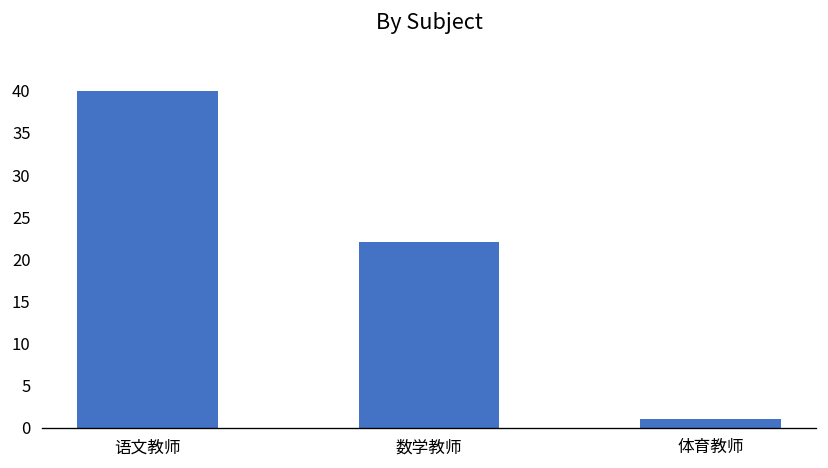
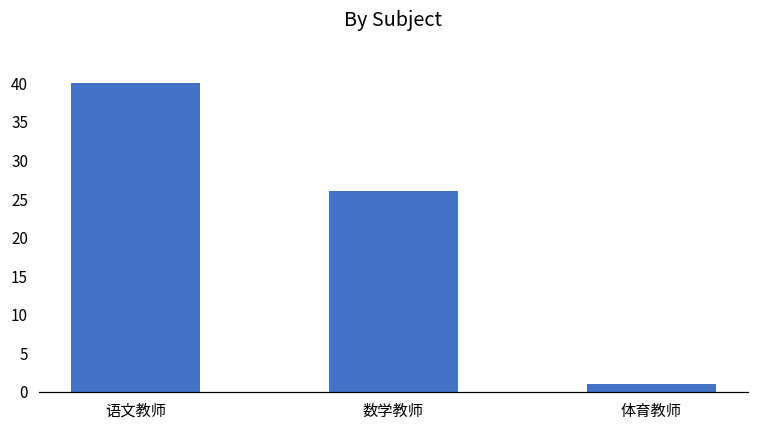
数学教师: 22 -> 26
